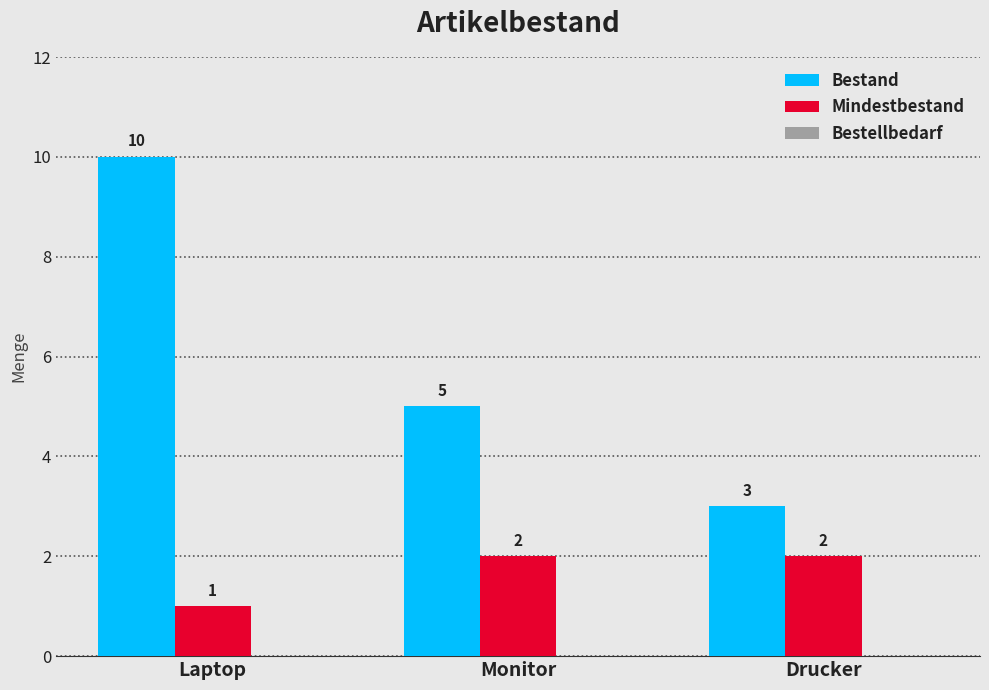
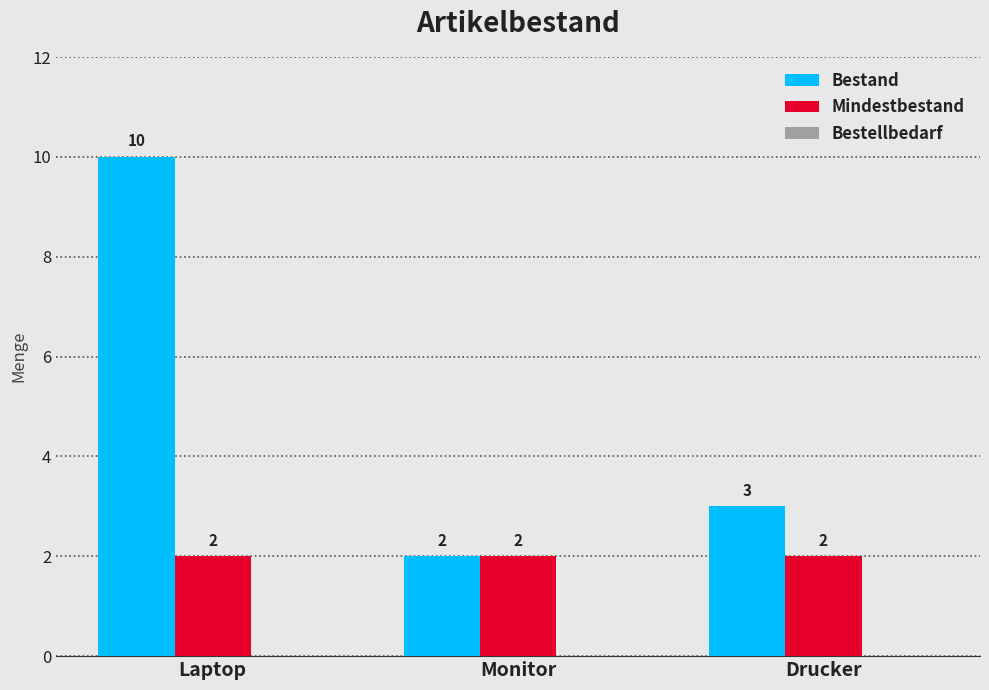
Mindestbestand, Laptop: 1 -> 2
Bestand, Monitor: 5 -> 2
